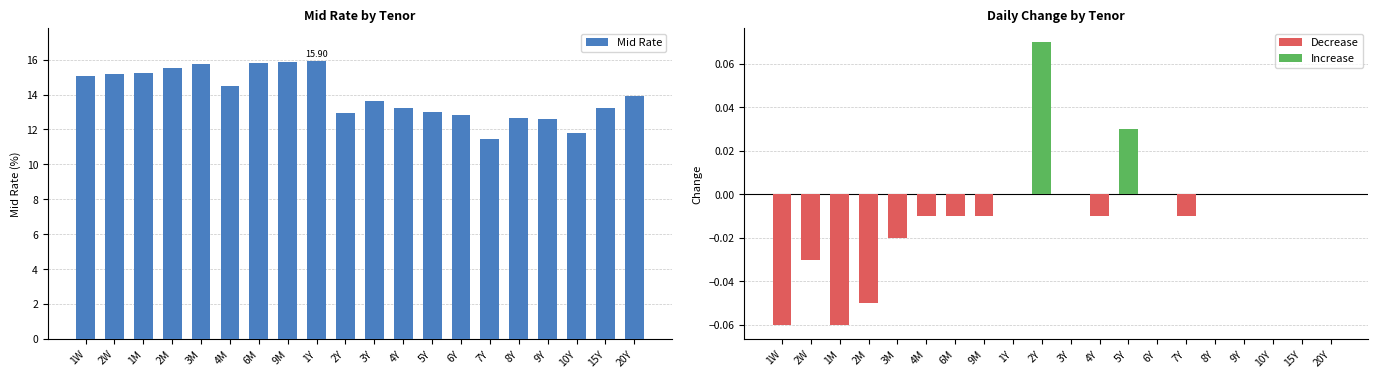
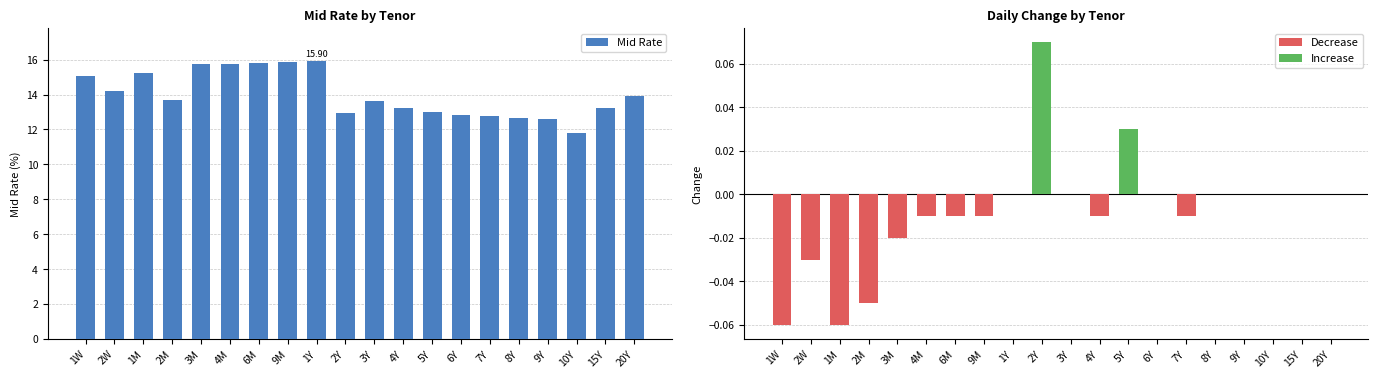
Mid Rate by Tenor, 2W: 15.2 -> 14.2
Mid Rate by Tenor, 2M: 15.5 -> 13.7
Mid Rate by Tenor, 4M: 14.5 -> 15.8
Mid Rate by Tenor, 7Y: 11.5 -> 12.8
